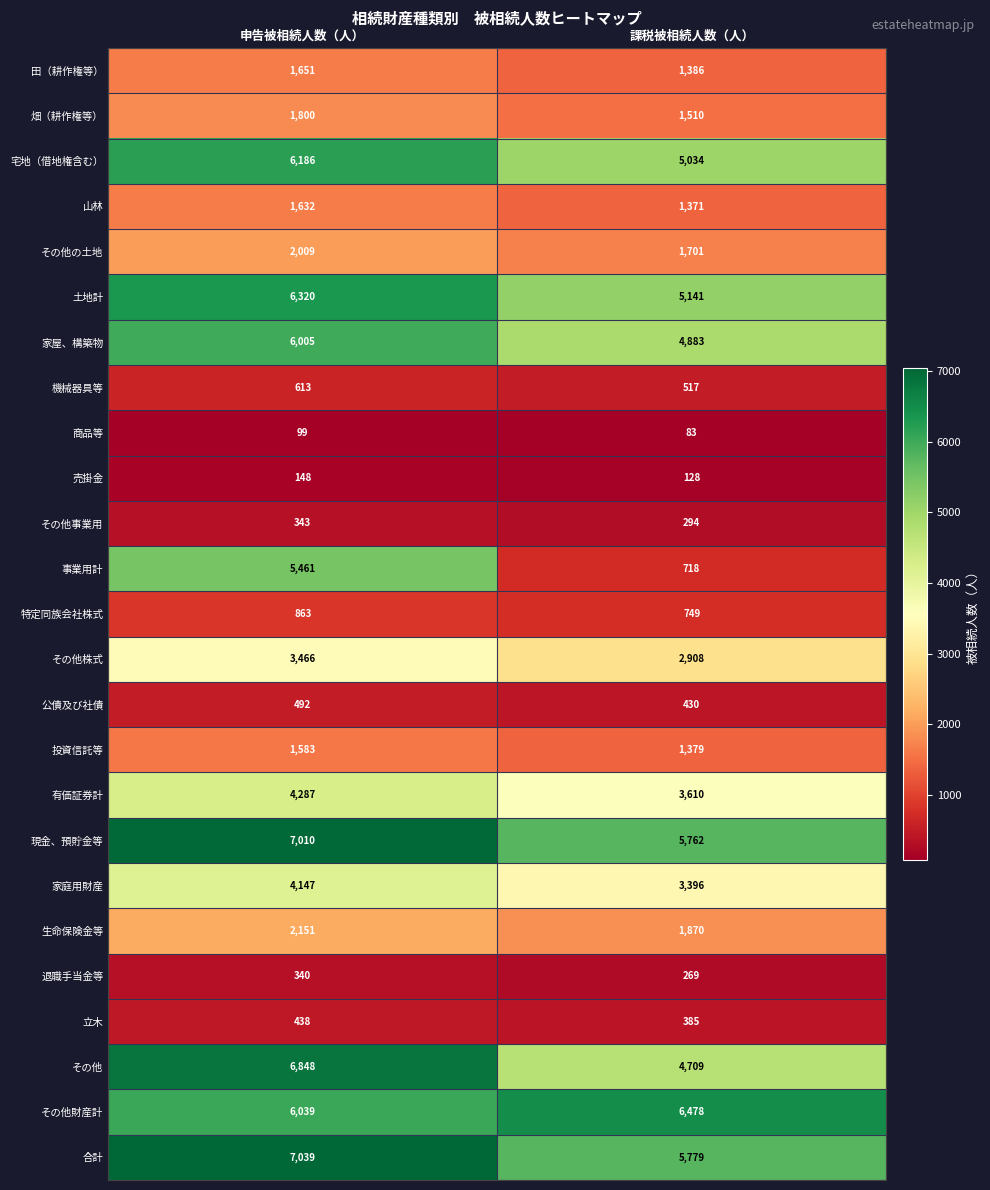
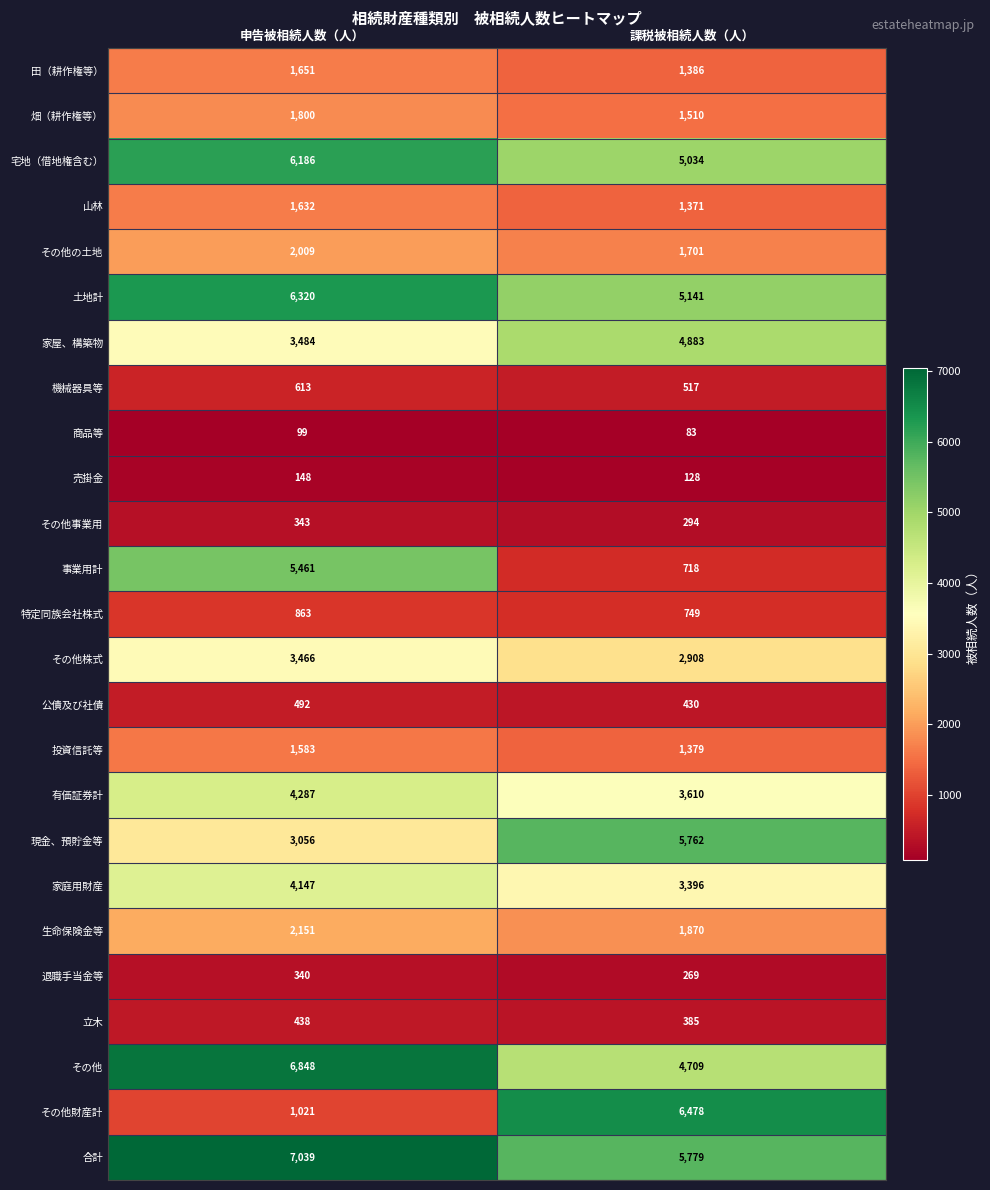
家屋、構築物, 申告被相続人数（人）: 6,005 -> 3,484
現金、預貯金等, 申告被相続人数（人）: 7,010 -> 3,056
その他財産計, 申告被相続人数（人）: 6,039 -> 1,021
